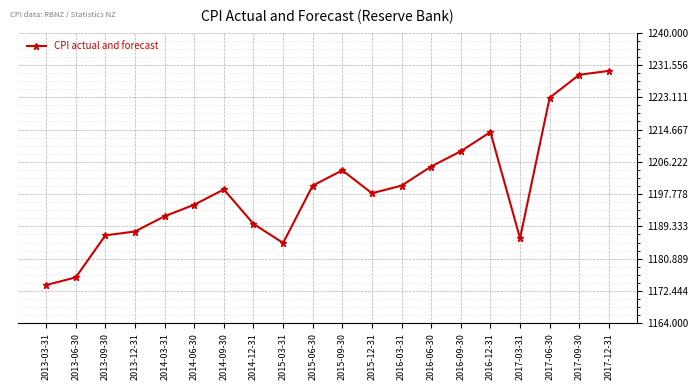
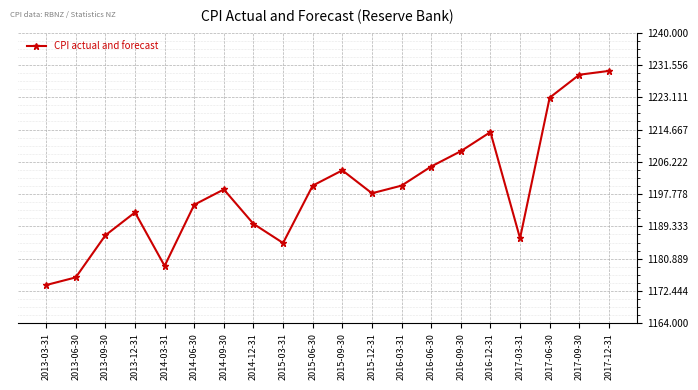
2013-12-31: 1188 -> 1193
2014-03-31: 1192 -> 1179
